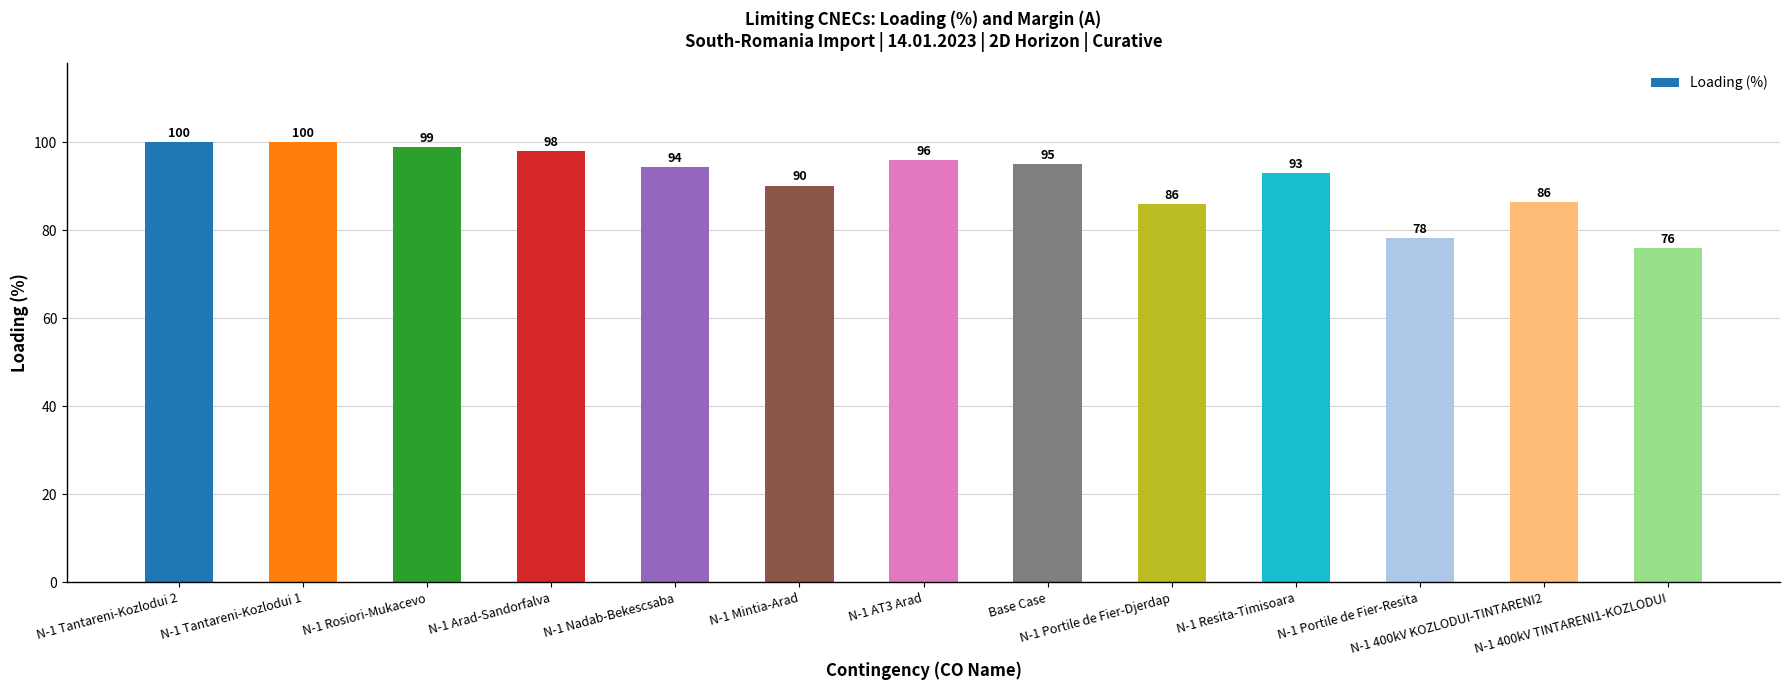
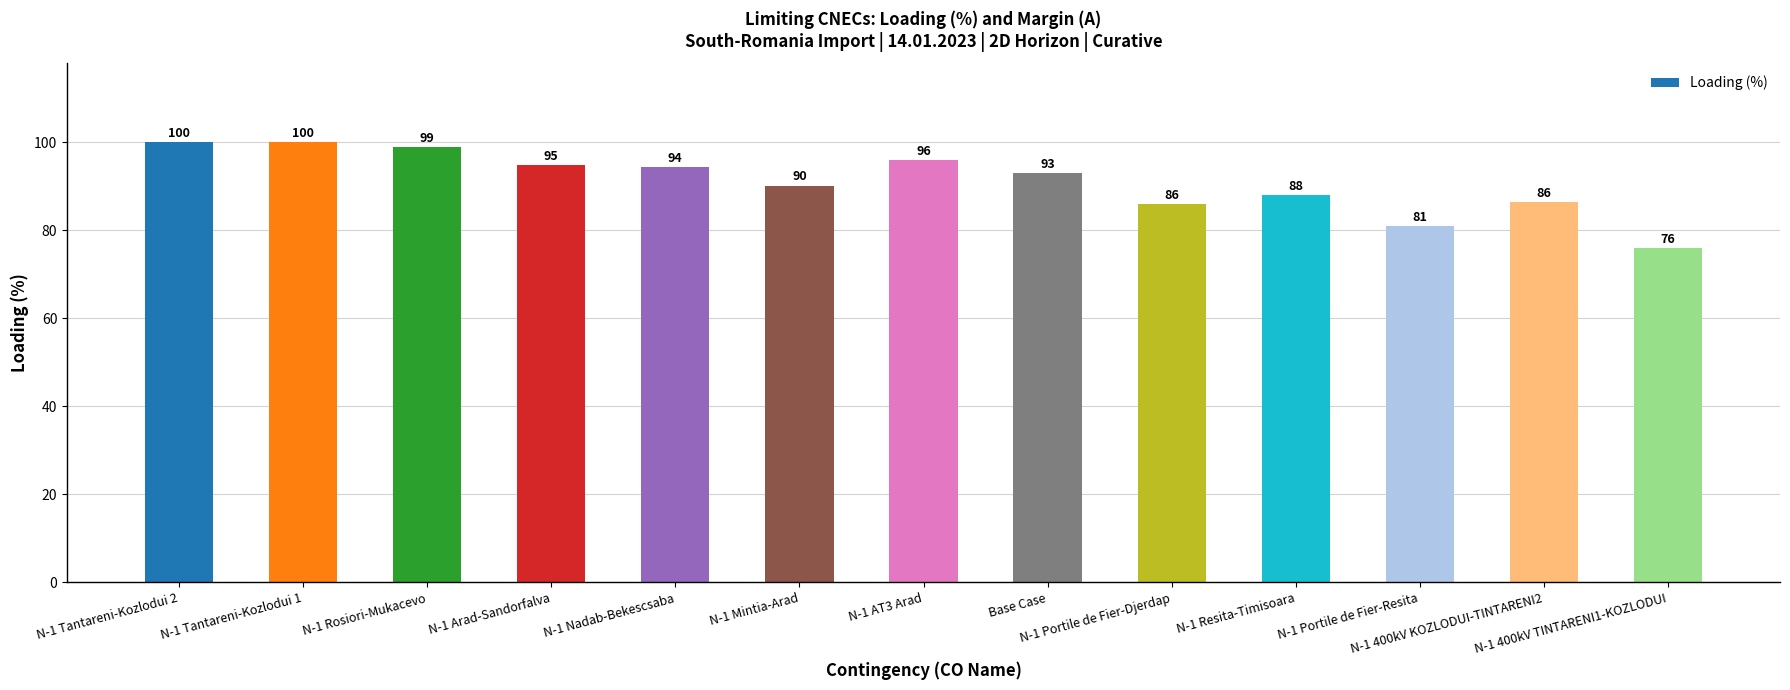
N-1 Arad-Sandorfalva: 98 -> 95
Base Case: 95 -> 93
N-1 Resita-Timisoara: 93 -> 88
N-1 Portile de Fier-Resita: 78 -> 81
